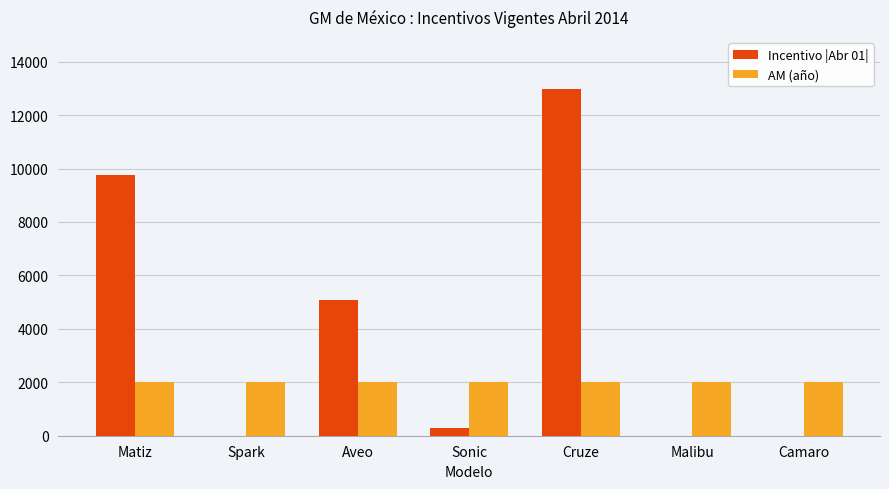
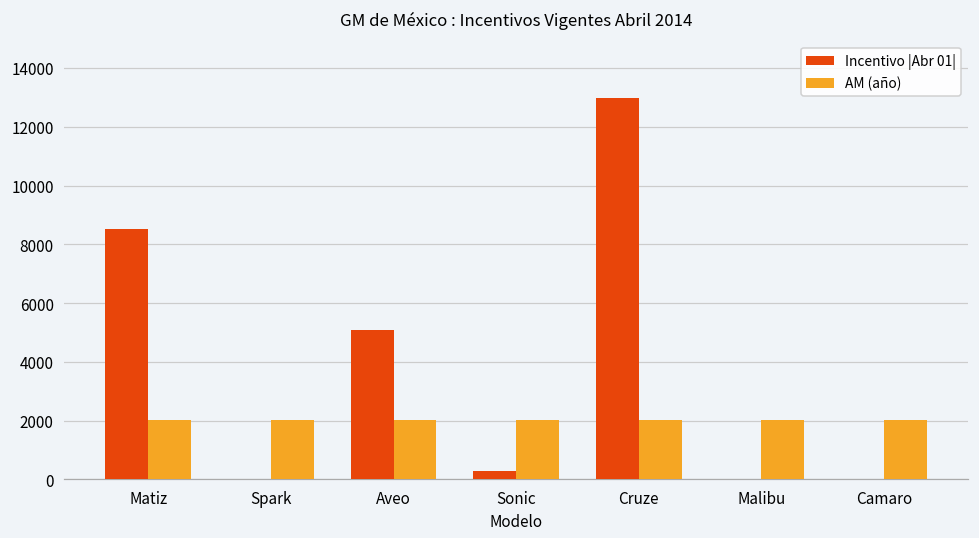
Incentivo |Abr 01|, Matiz: 9700 -> 8500
